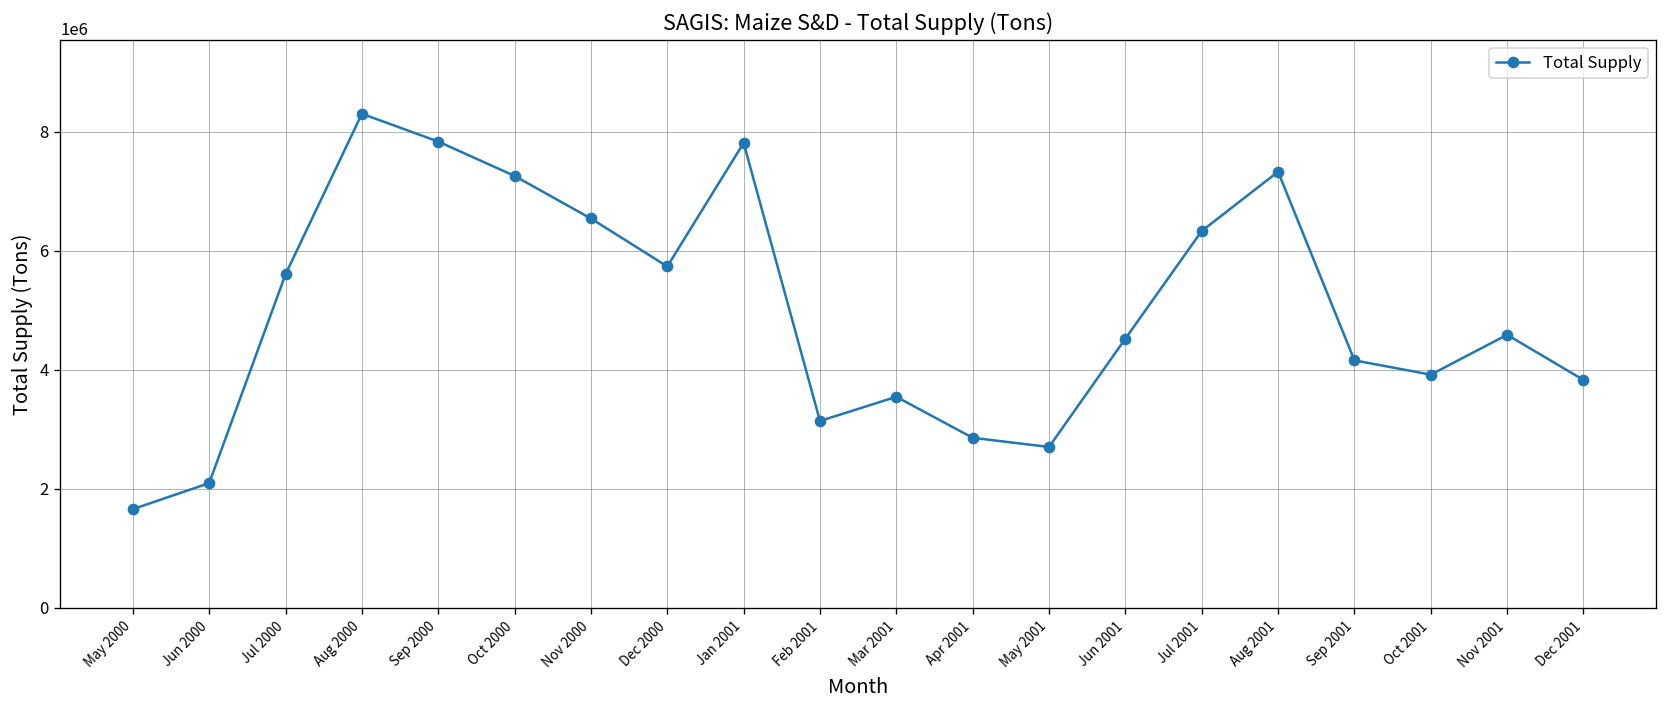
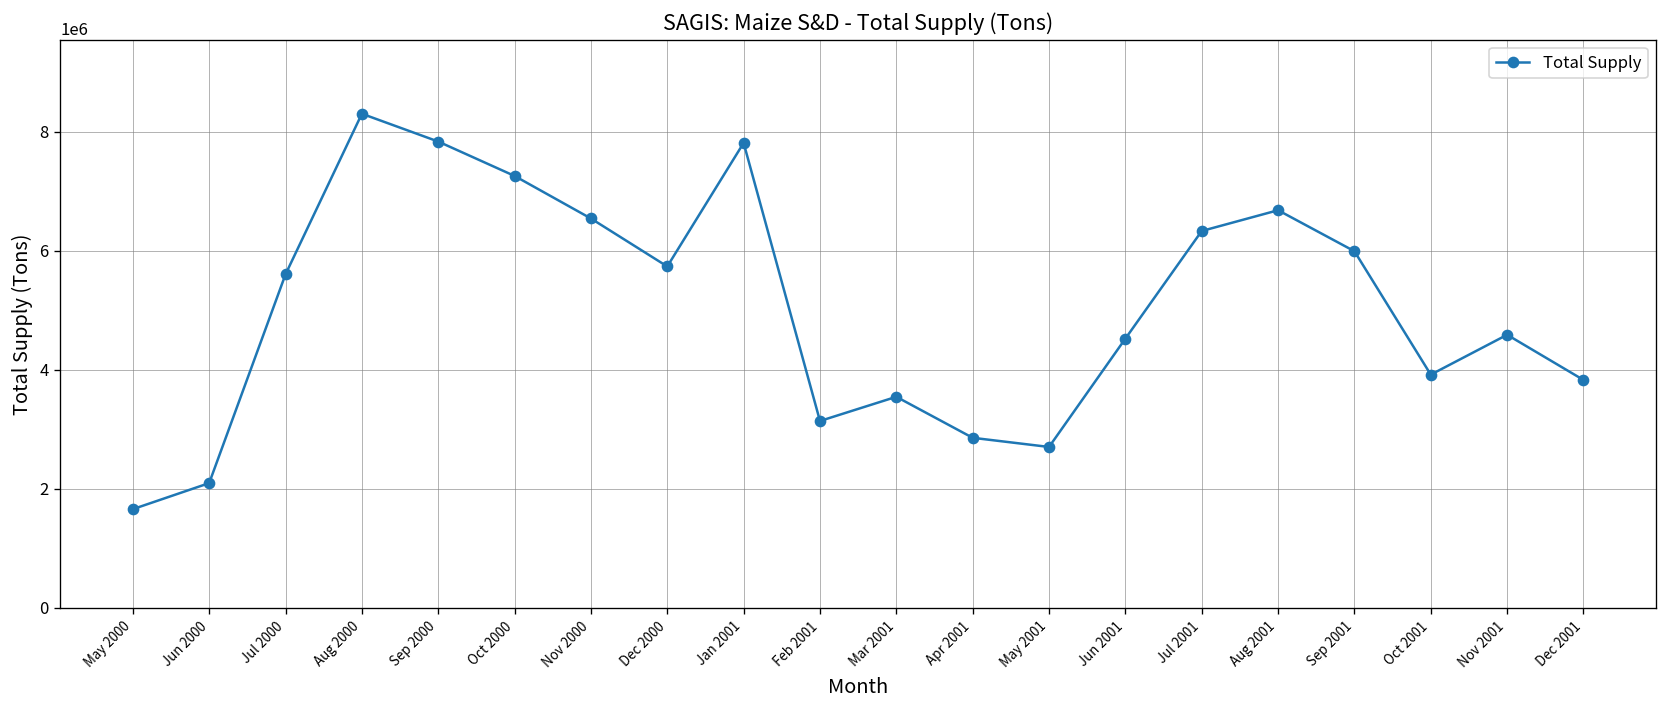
Aug 2001: 7300000 -> 6700000
Sep 2001: 4200000 -> 6000000
